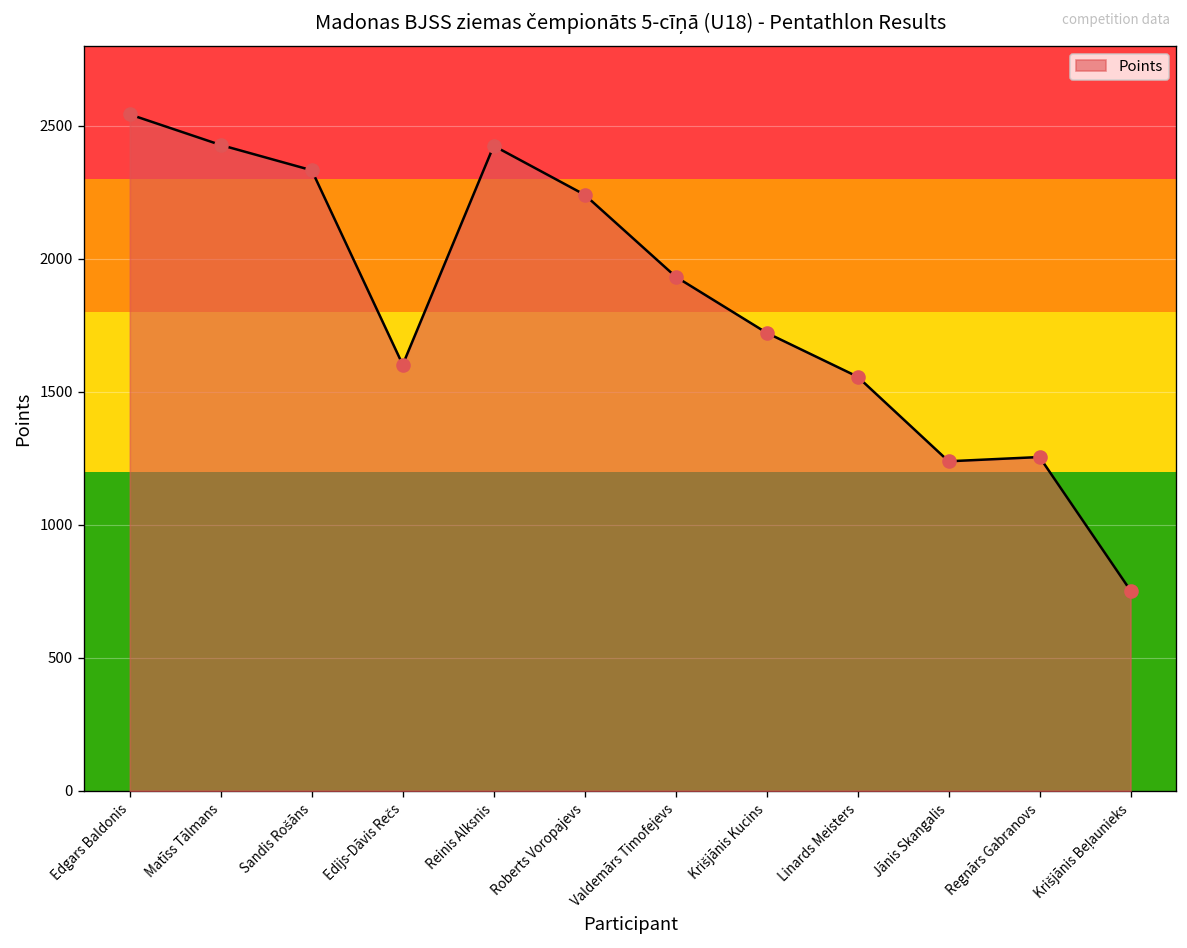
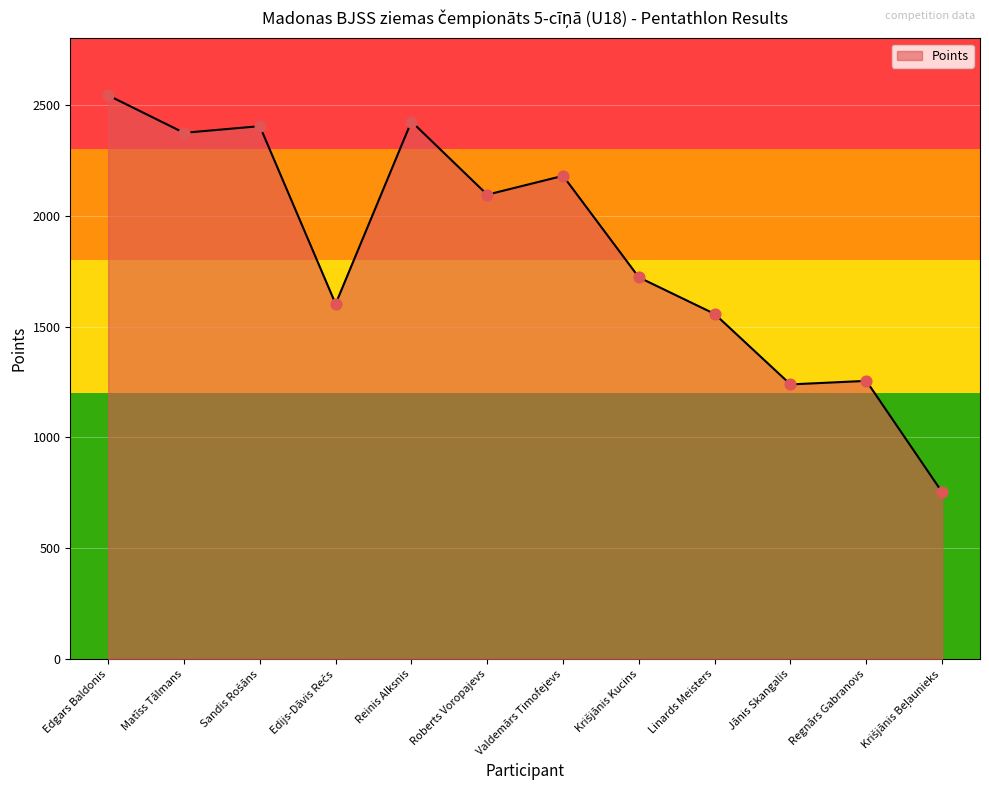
Matīss Tālmans: 2430 -> 2370
Sandis Rošāns: 2330 -> 2400
Roberts Voropajevs: 2240 -> 2100
Valdemārs Timofejevs: 1930 -> 2180
